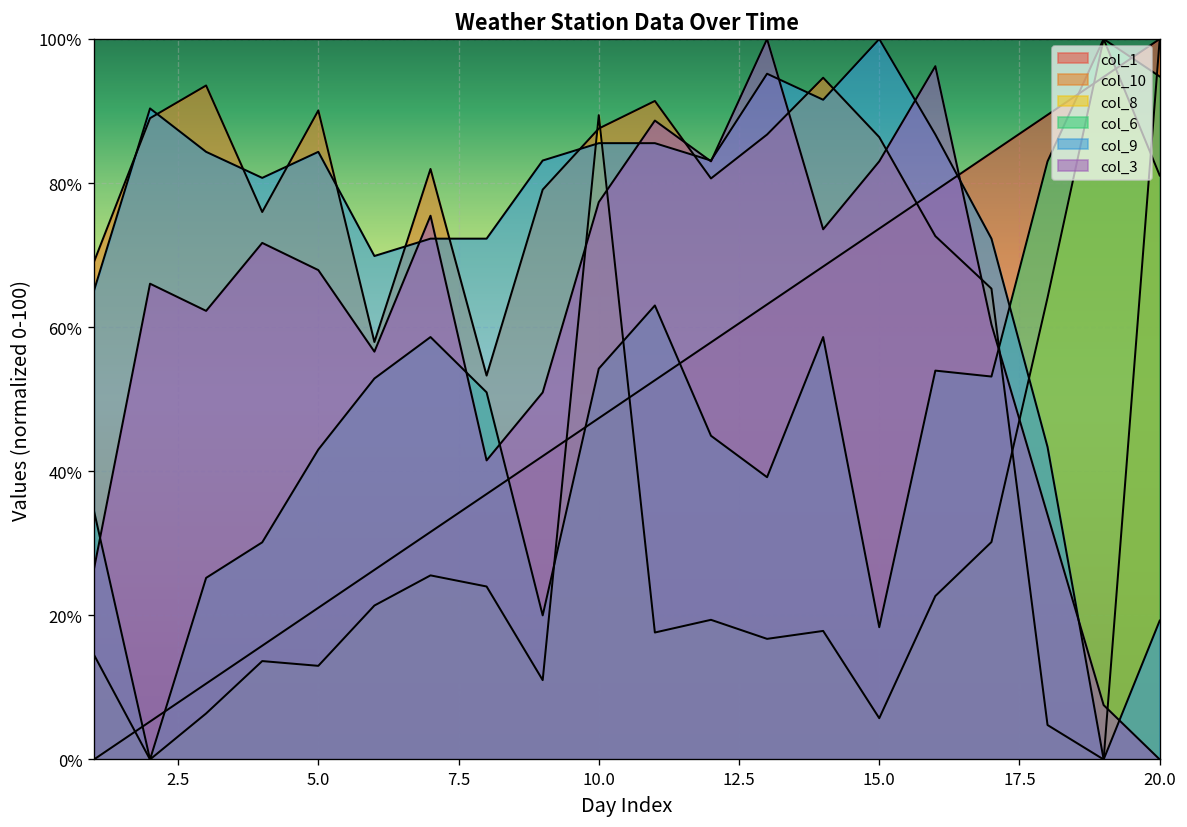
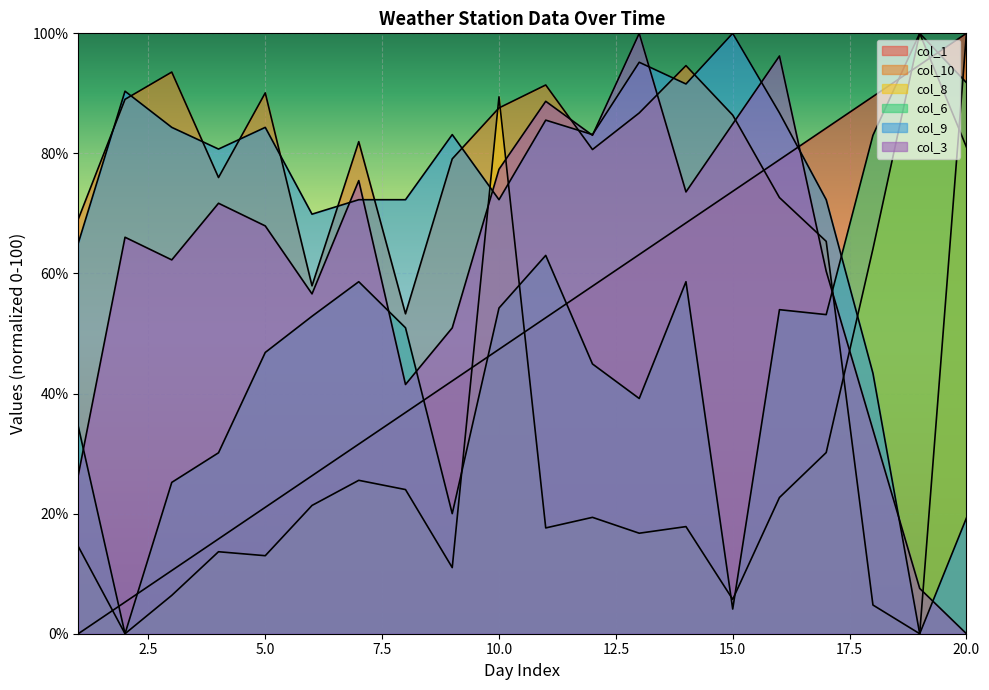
col_6, 5.0: 43% -> 47%
col_9, 10.0: 86% -> 72%
col_6, 15.0: 18% -> 4%
col_3, 15.0: 83% -> 85%
col_6, 20.0: 95% -> 92%
